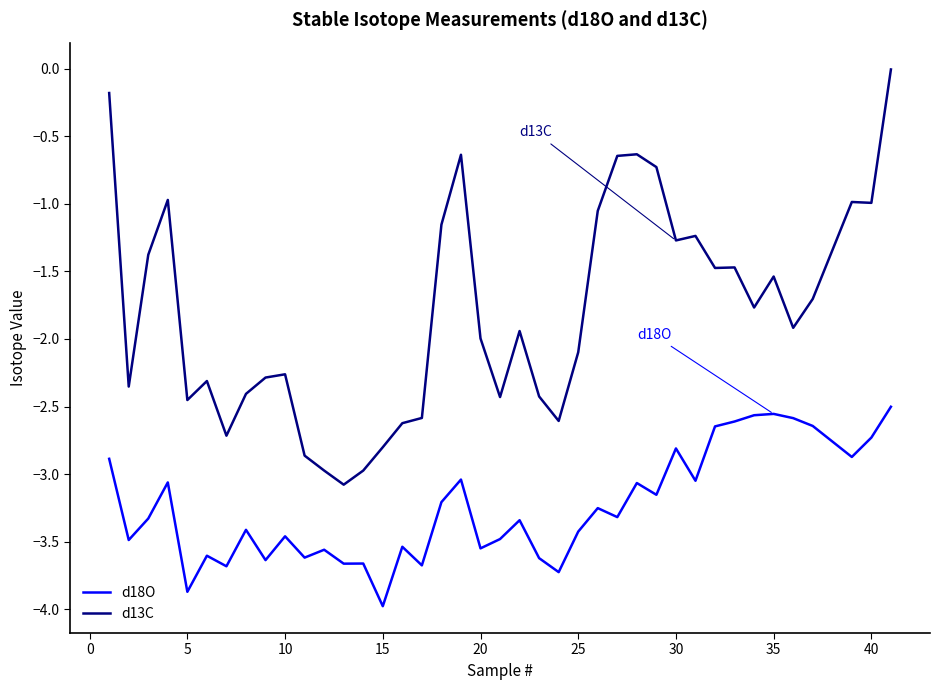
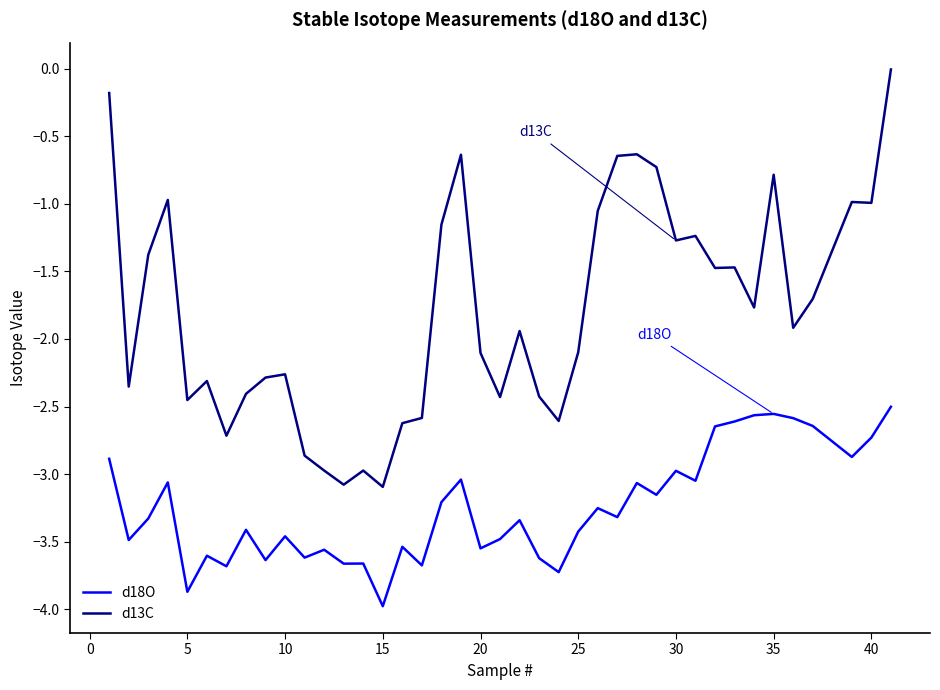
d13C, 15: -2.80 -> -3.10
d13C, 20: -2.00 -> -2.10
d18O, 30: -2.81 -> -2.98
d13C, 35: -1.54 -> -0.78
